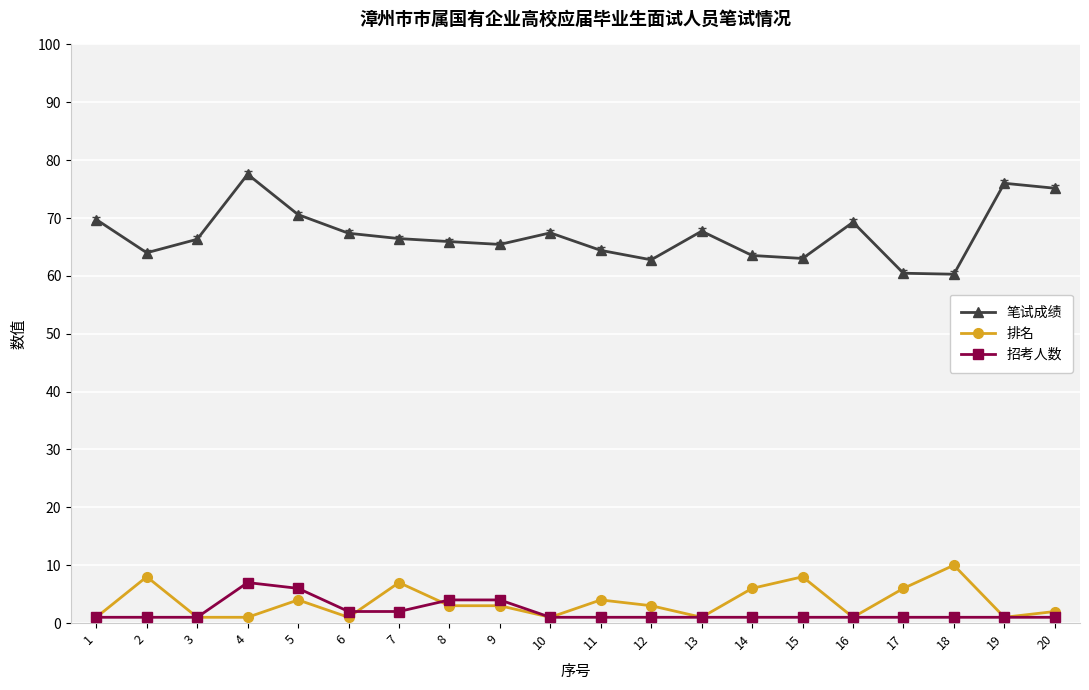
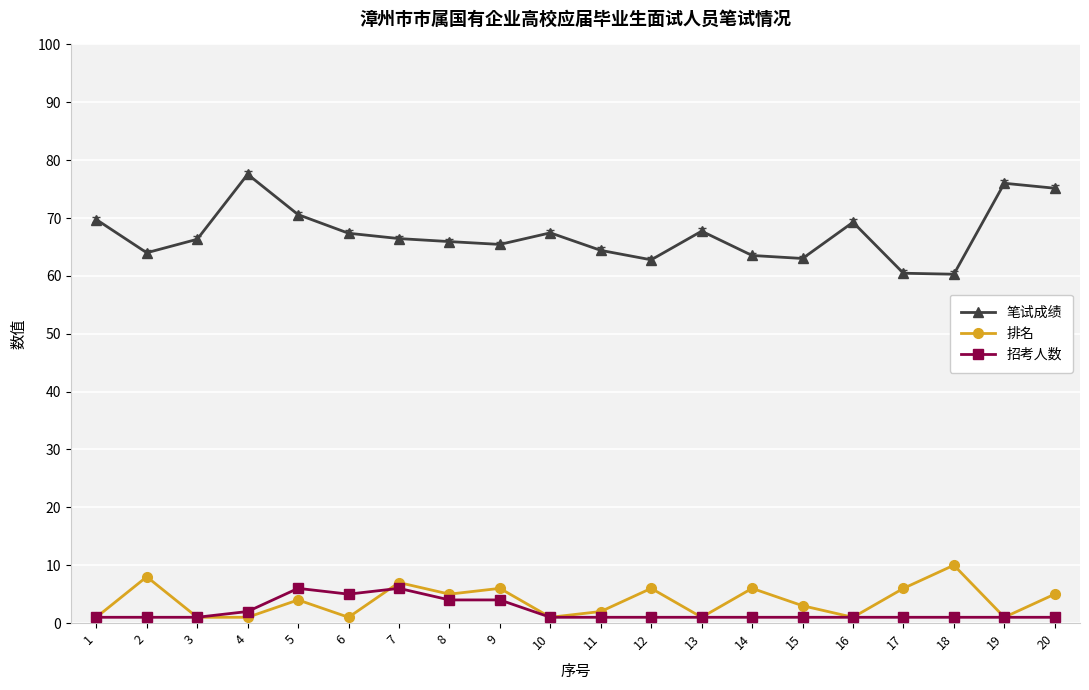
招考人数, 4: 7 -> 2
招考人数, 6: 2 -> 5
招考人数, 7: 2 -> 6
排名, 8: 3 -> 5
排名, 9: 3 -> 6
排名, 11: 4 -> 2
排名, 12: 3 -> 6
排名, 15: 8 -> 3
排名, 20: 2 -> 5
